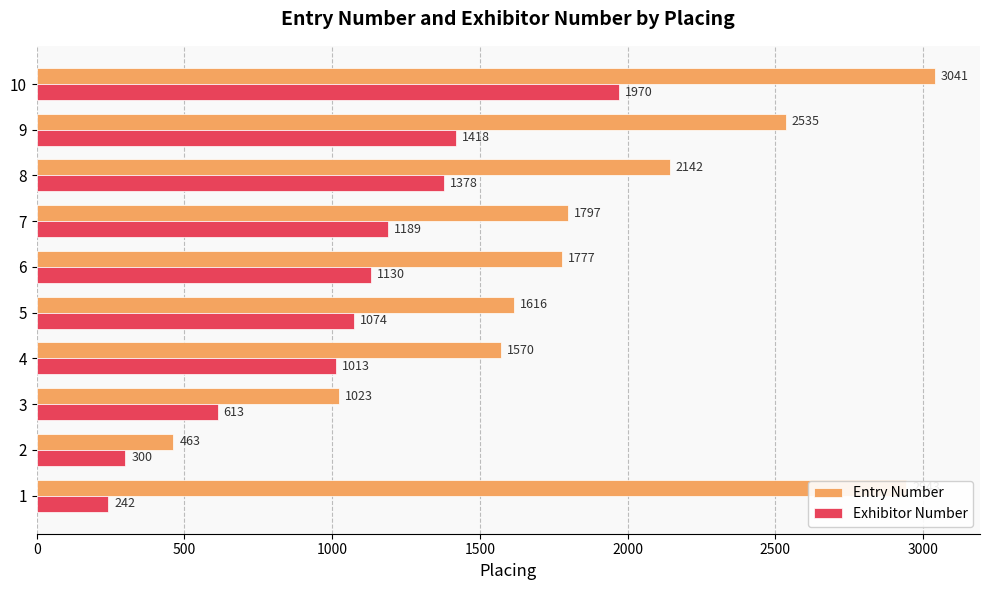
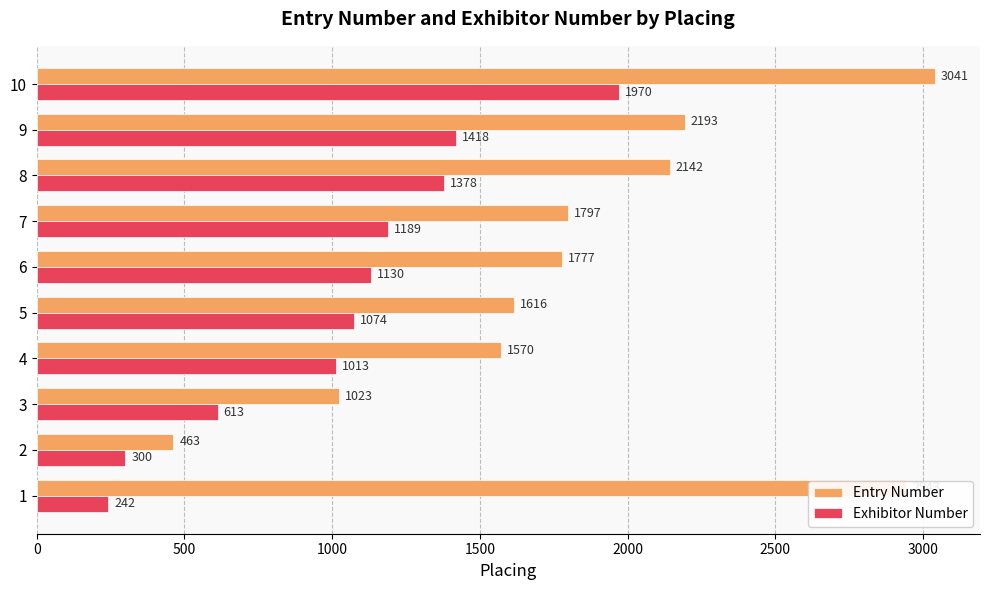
Entry Number, 9: 2535 -> 2193
